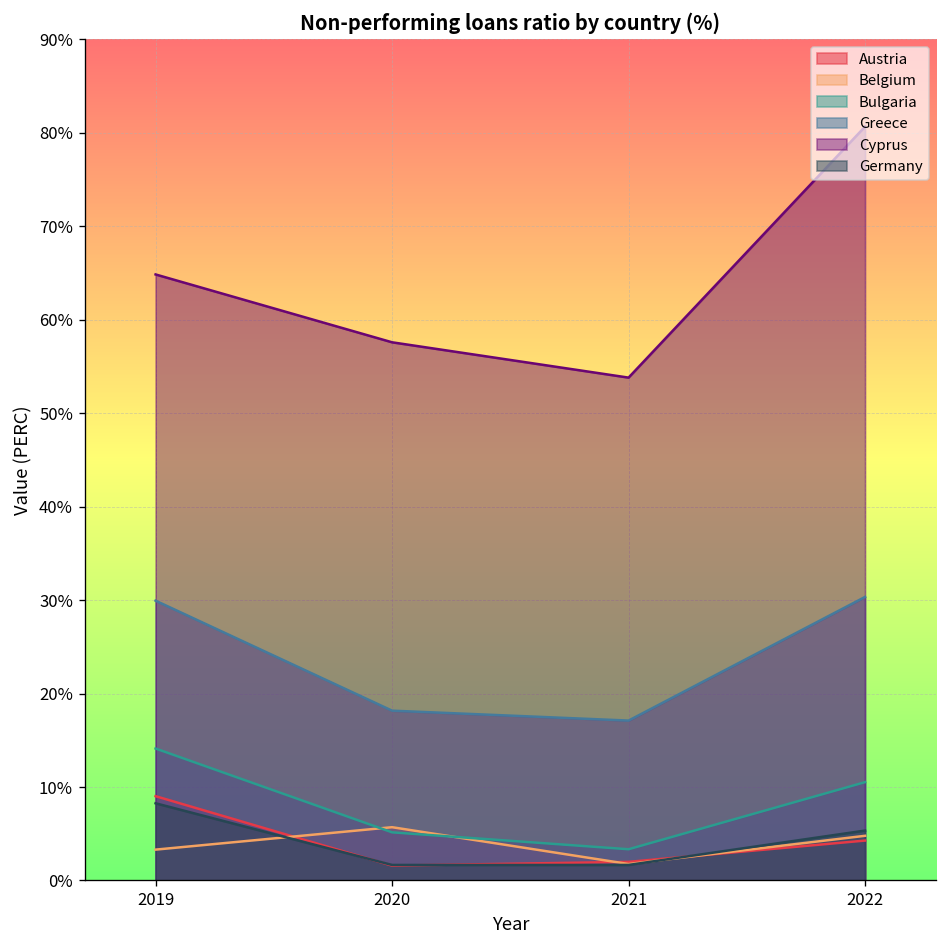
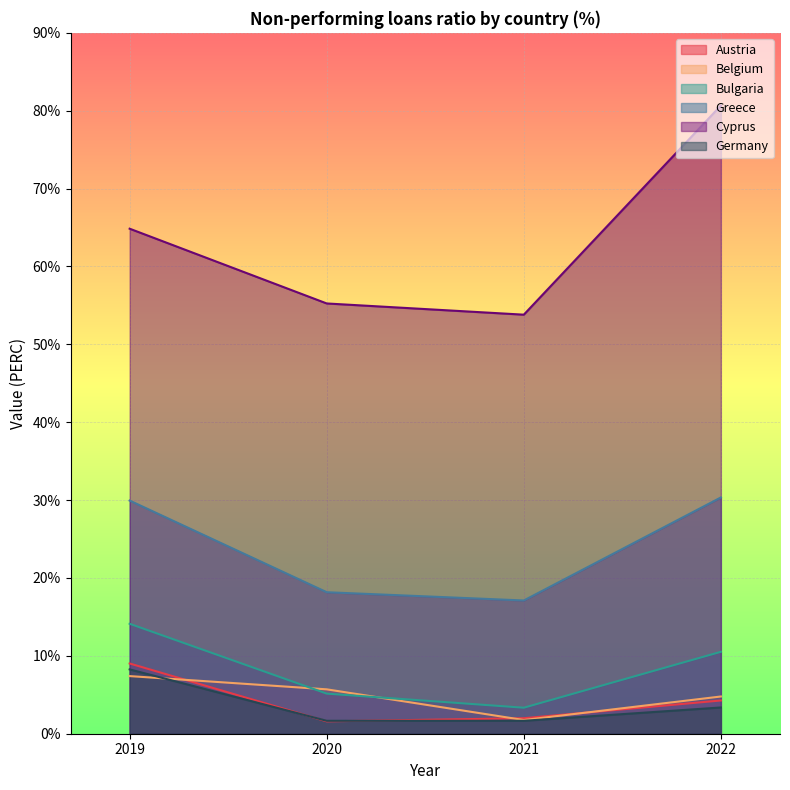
Belgium, 2019: 3% -> 7%
Cyprus, 2020: 58% -> 55%
Germany, 2022: 5% -> 3%
